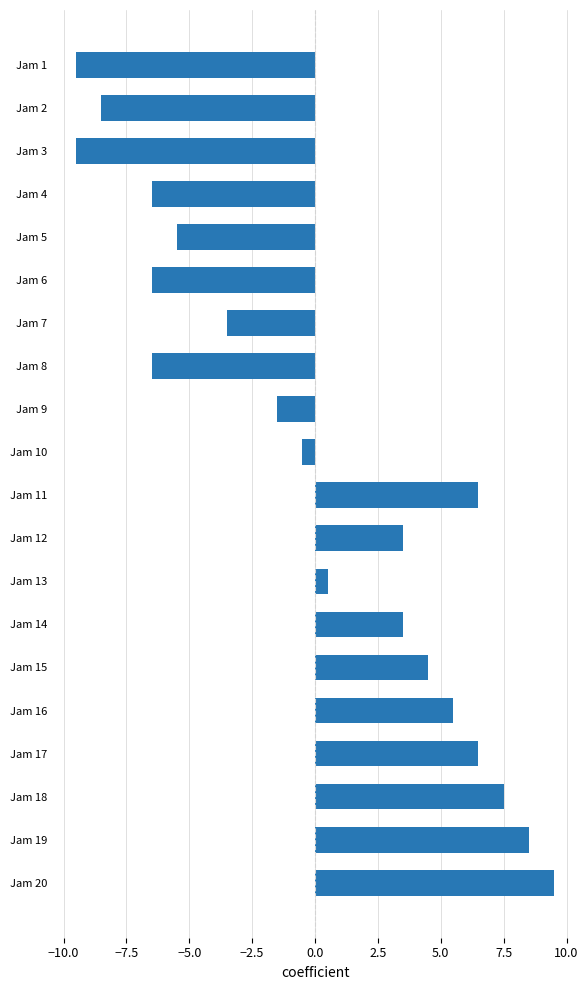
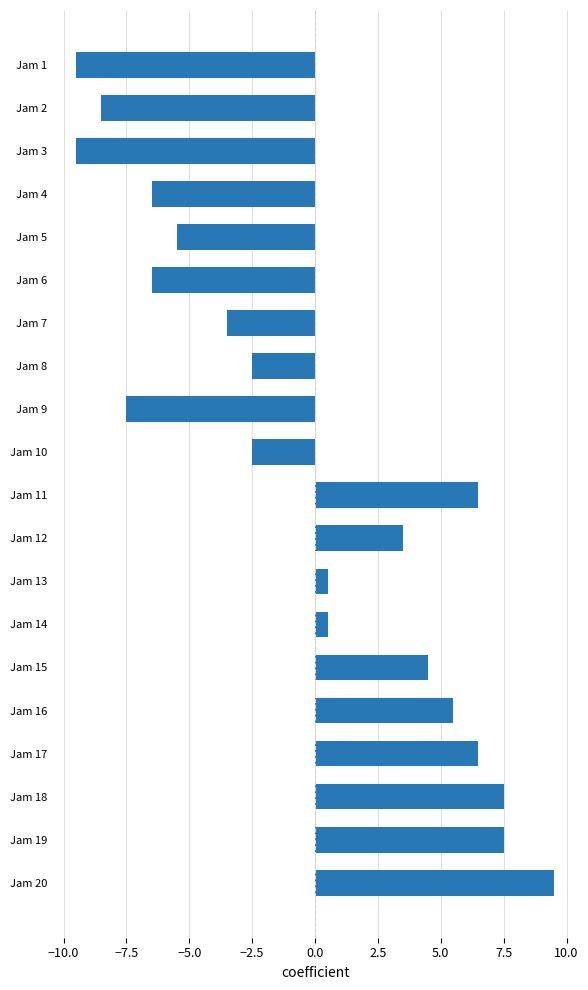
Jam 8: -6.5 -> -2.5
Jam 9: -1.5 -> -7.5
Jam 10: -0.5 -> -2.5
Jam 14: 3.5 -> 0.5
Jam 19: 8.5 -> 7.5
